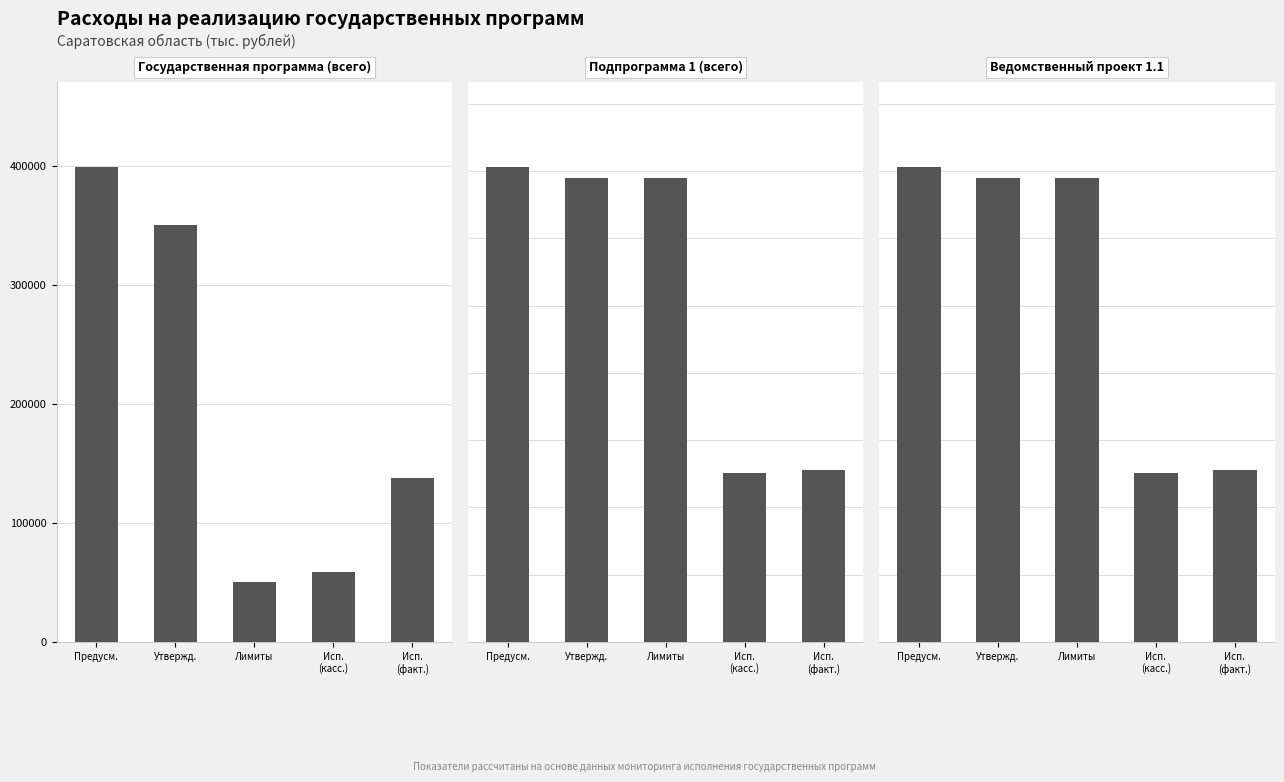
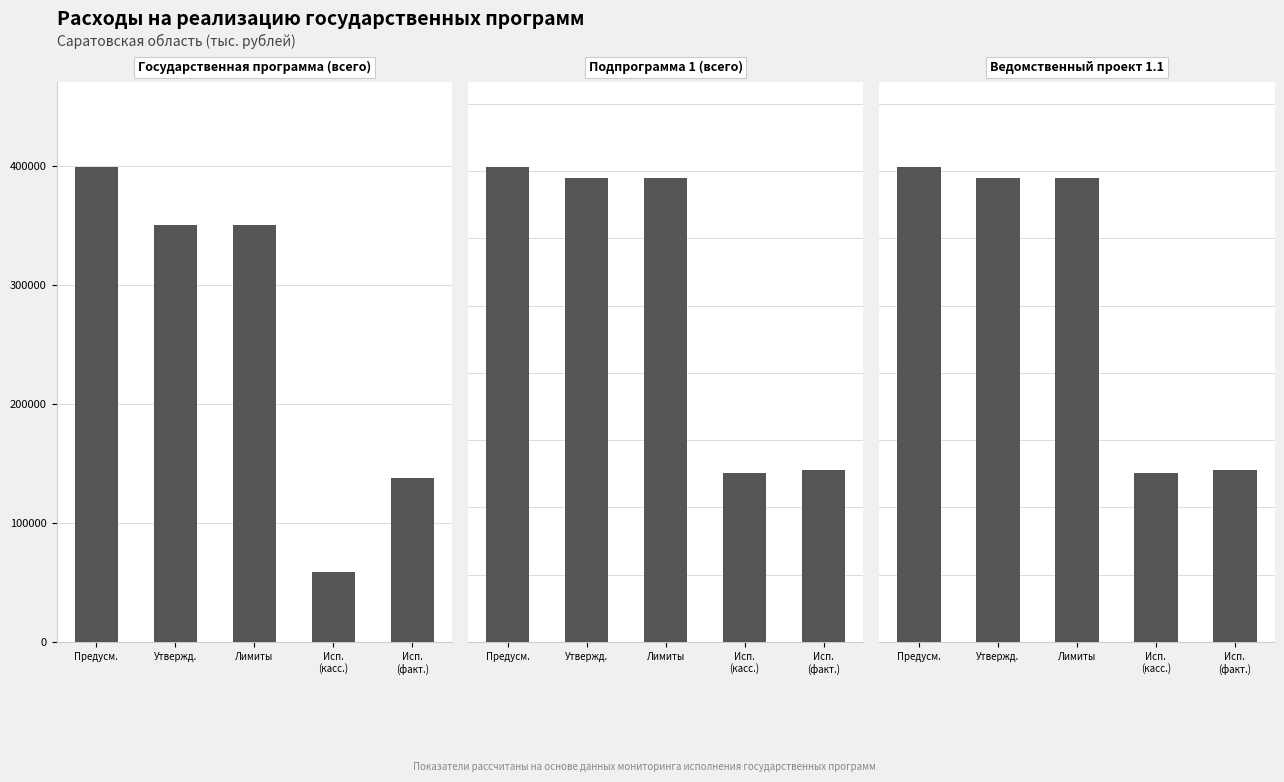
Государственная программа (всего), Лимиты: 51000 -> 351000
